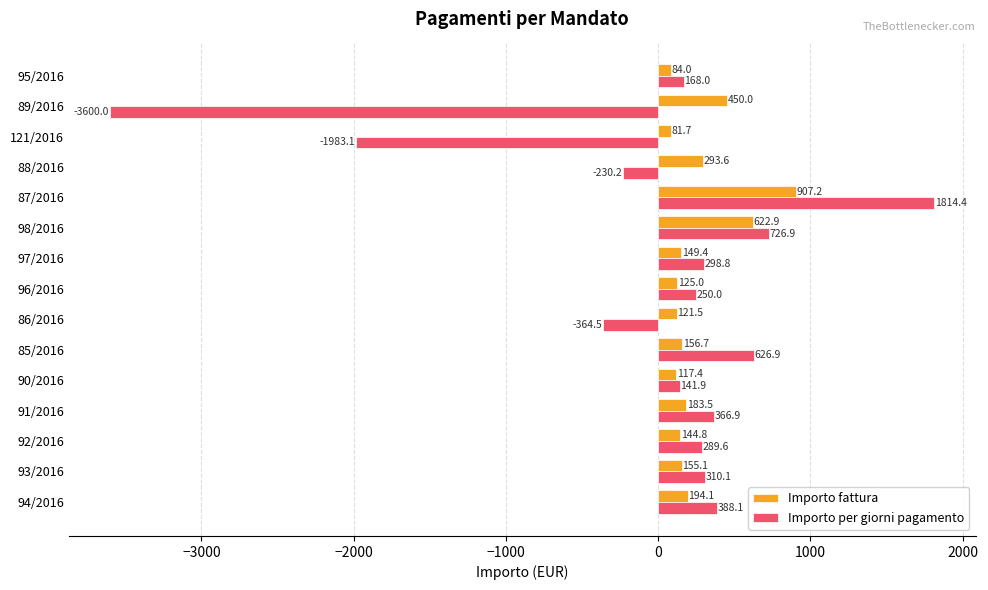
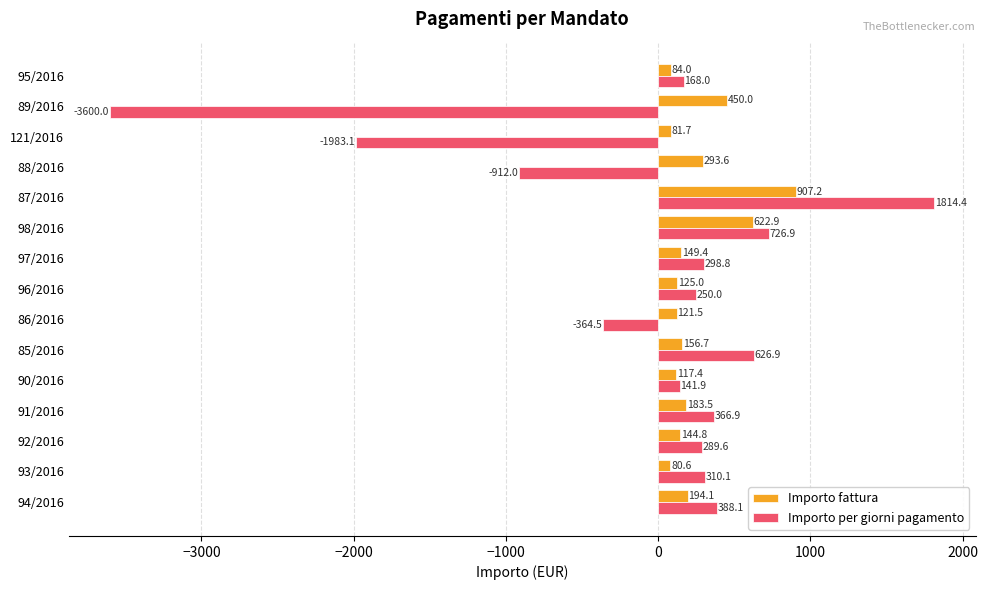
Importo per giorni pagamento, 88/2016: -230.2 -> -912.0
Importo fattura, 93/2016: 155.1 -> 80.6
